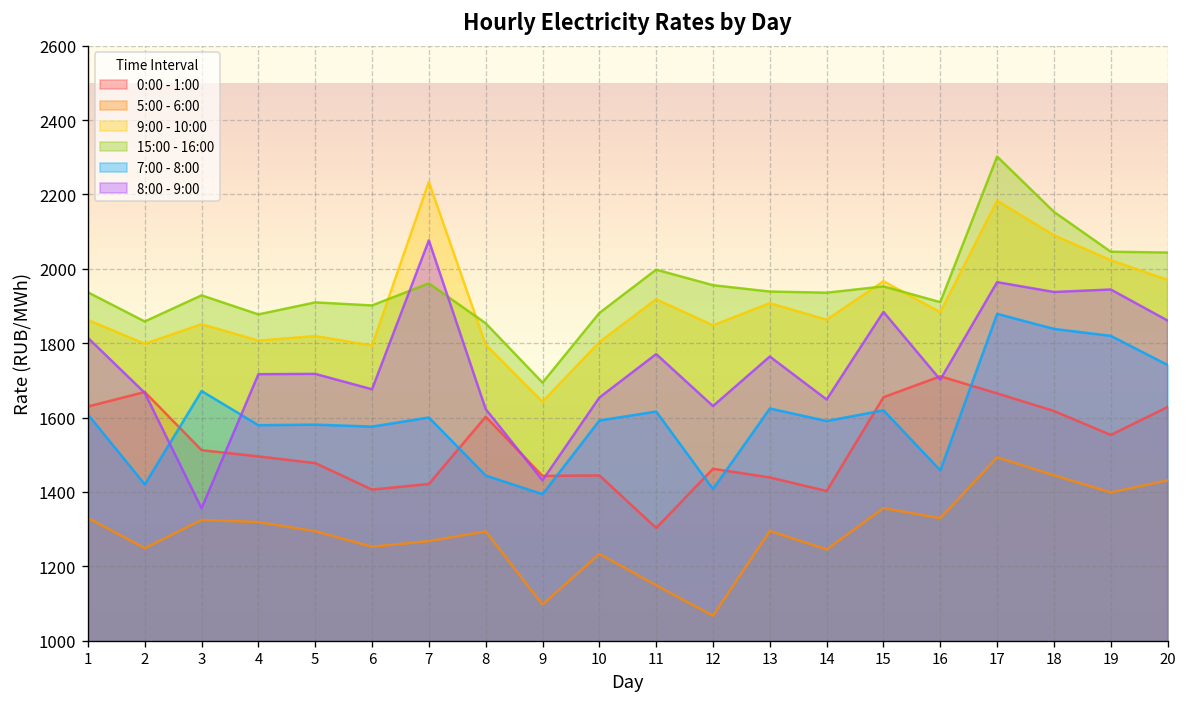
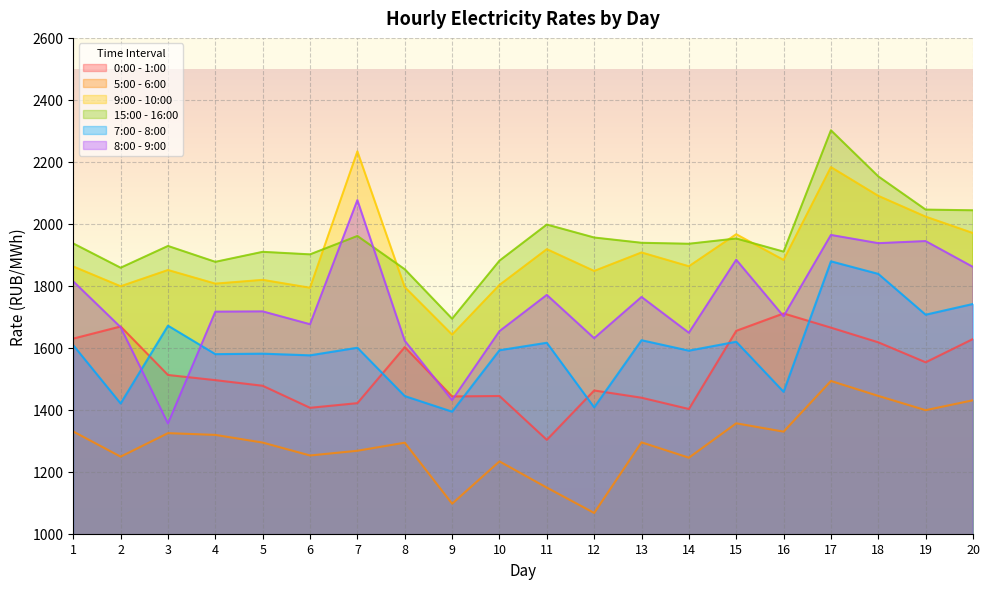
7:00 - 8:00, 19: 1820 -> 1710
